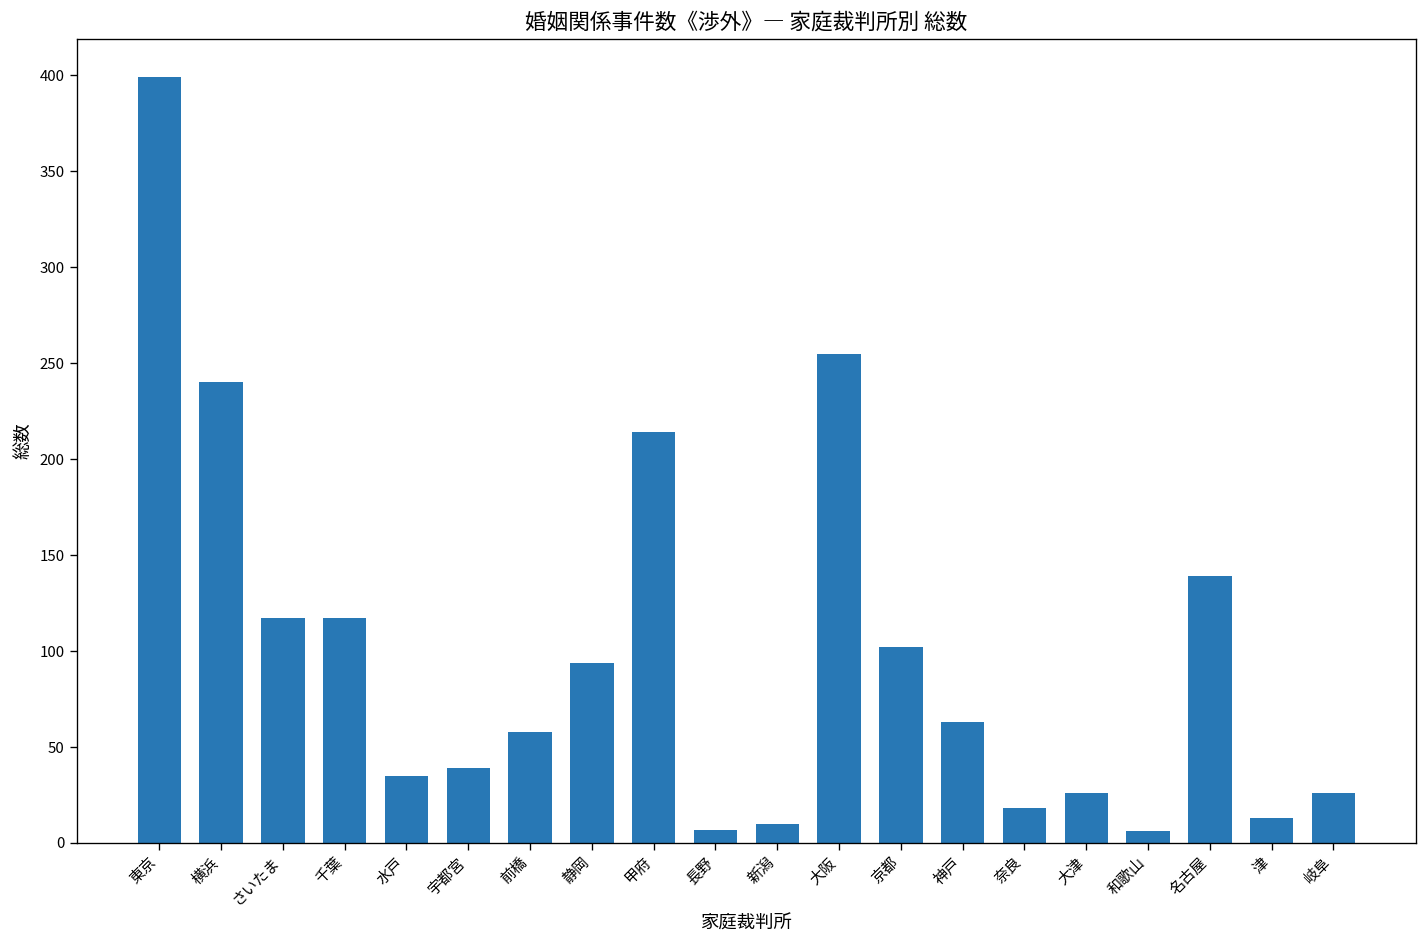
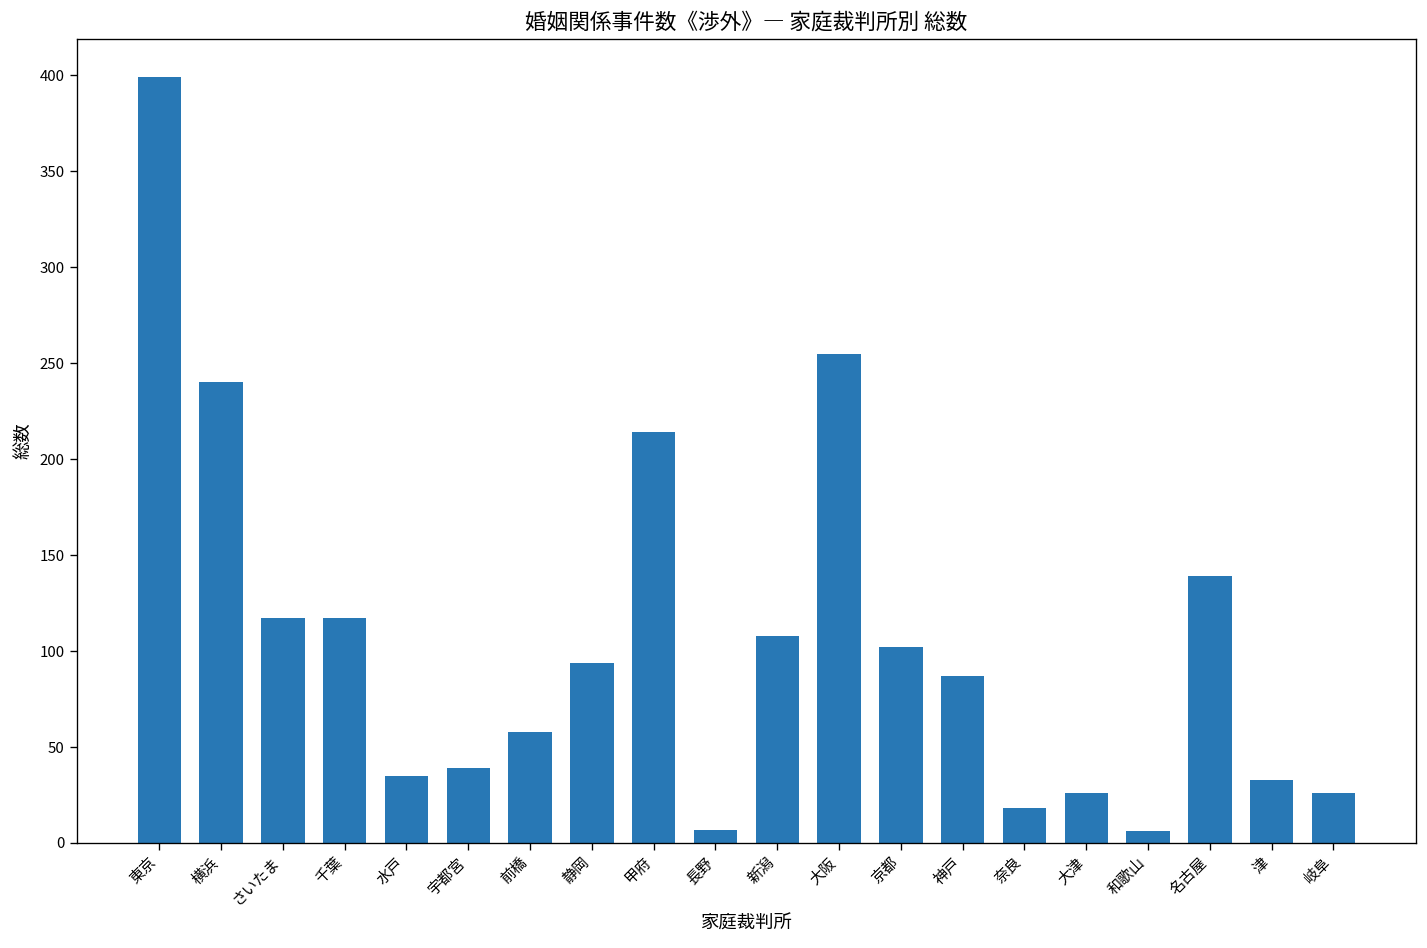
新潟: 10 -> 108
神戸: 63 -> 87
津: 13 -> 33
